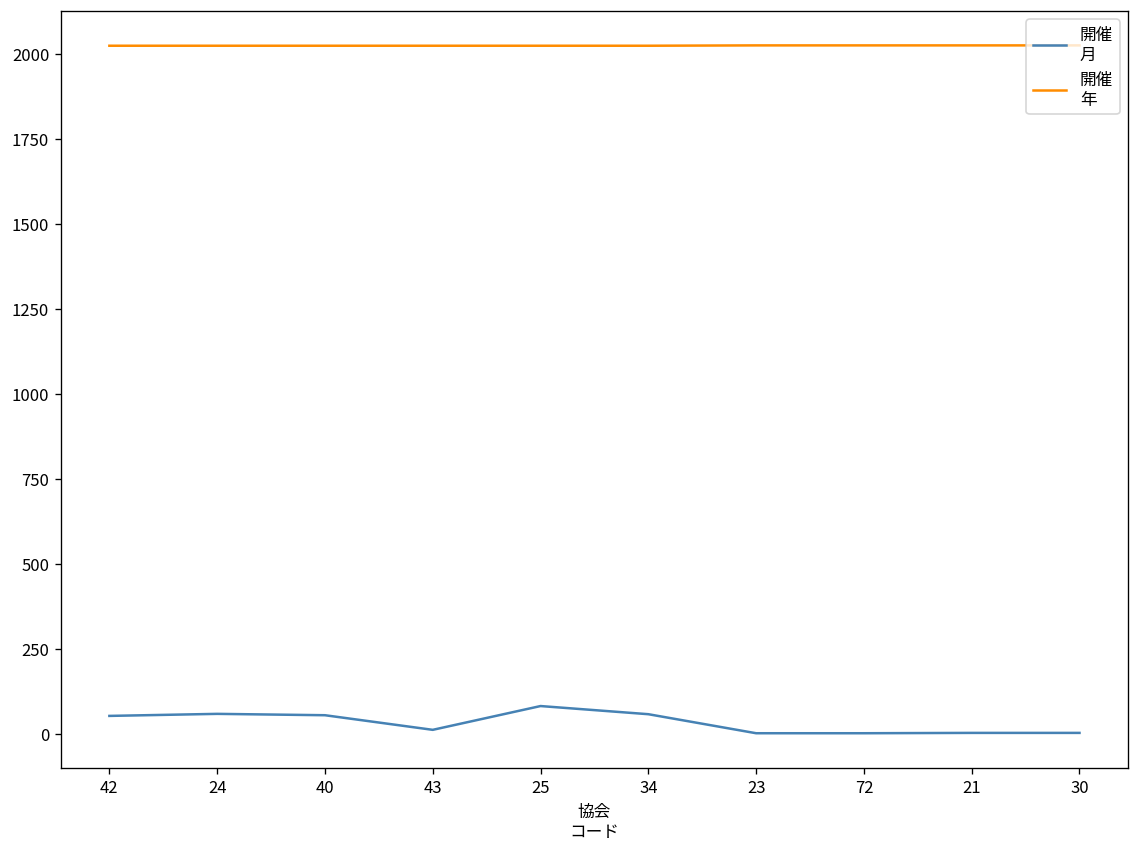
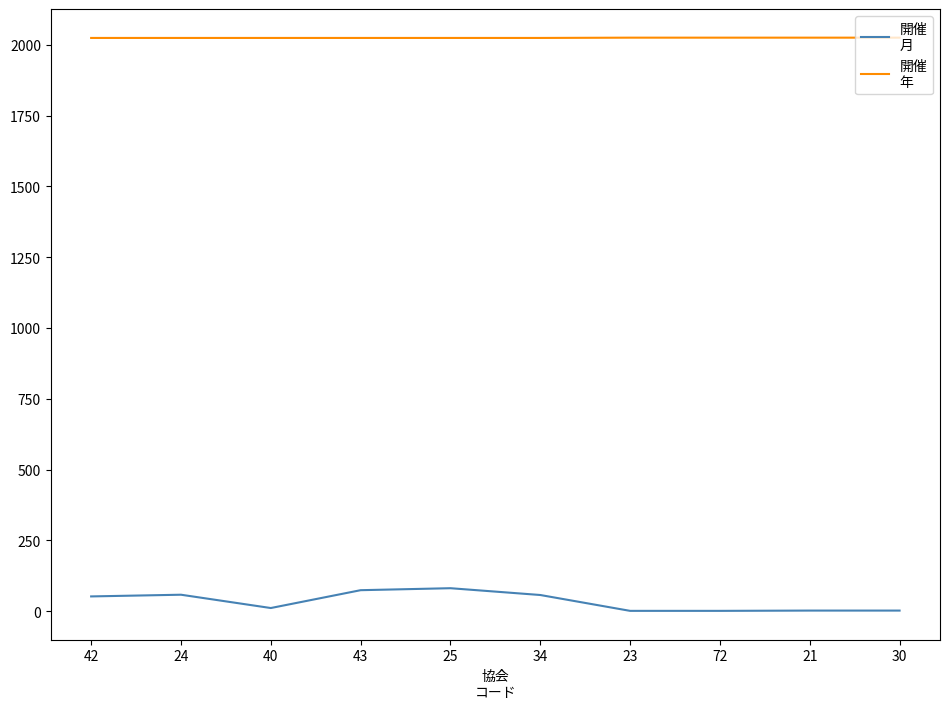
開催 月, 40: 50 -> 10
開催 月, 43: 10 -> 70
